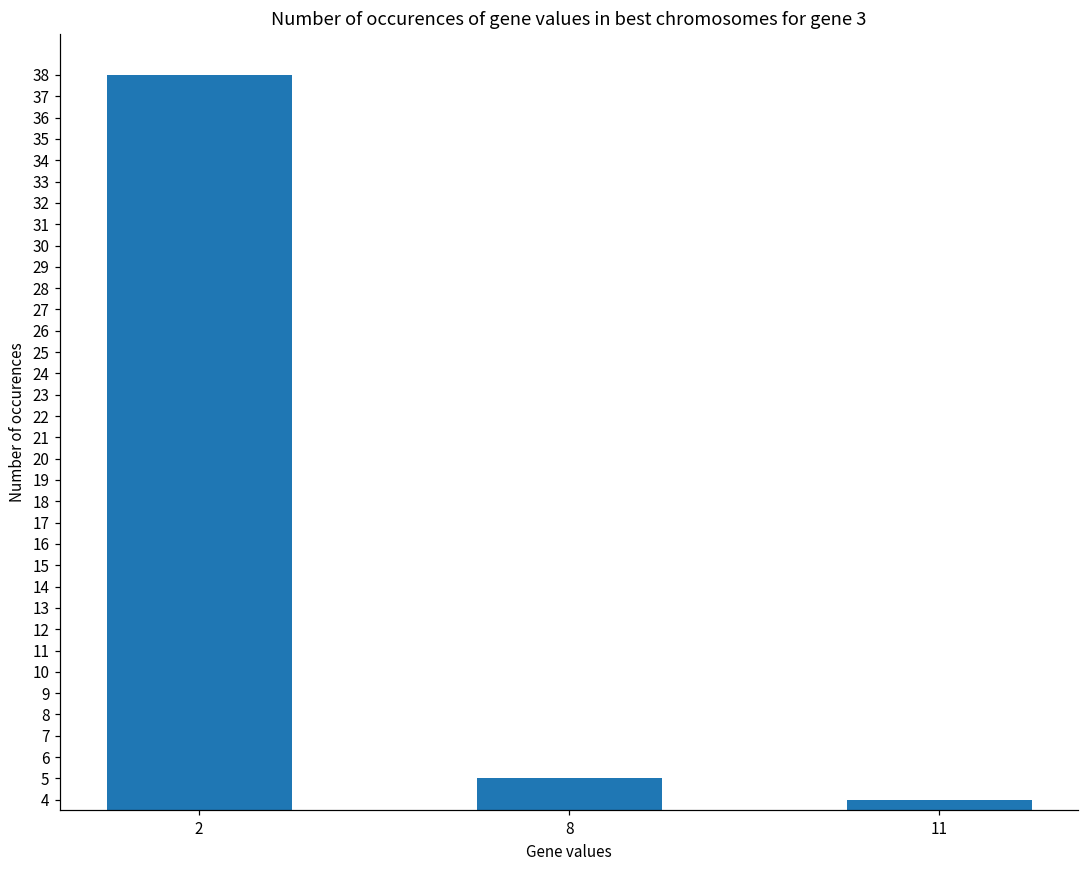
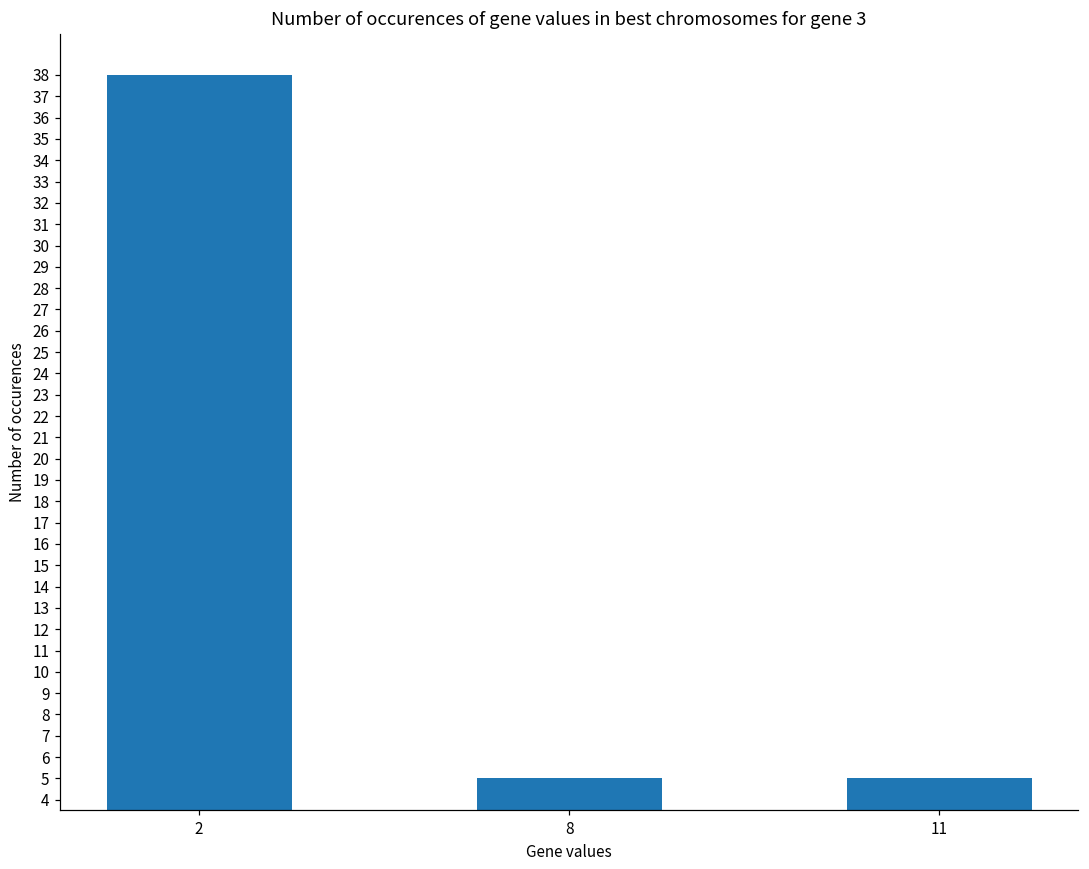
11: 4 -> 5
